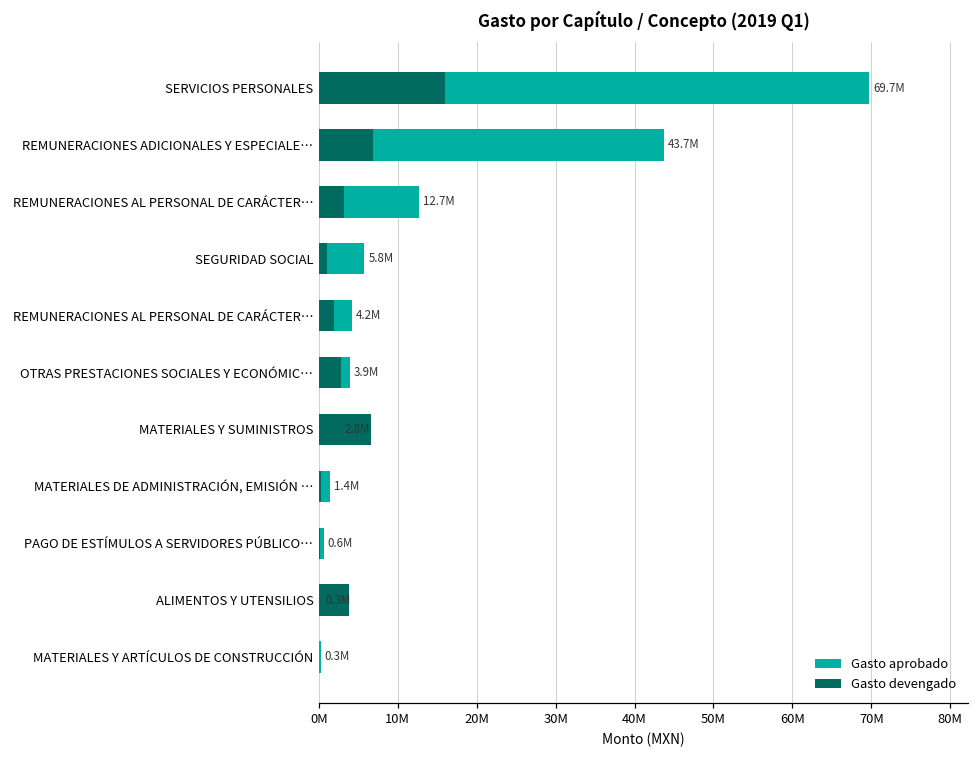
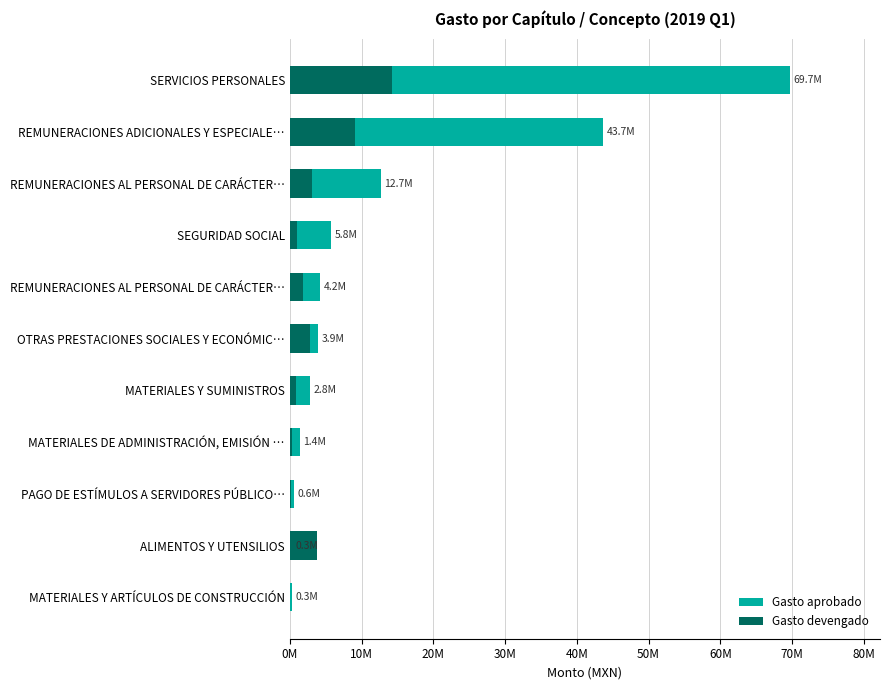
Gasto devengado, SERVICIOS PERSONALES: 16000000 -> 14000000
Gasto devengado, REMUNERACIONES ADICIONALES Y ESPECIALE…: 7000000 -> 9000000
Gasto devengado, MATERIALES Y SUMINISTROS: 7000000 -> 1000000
